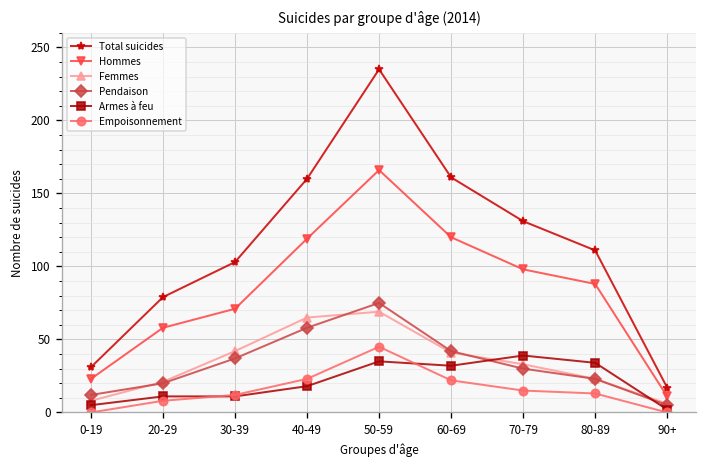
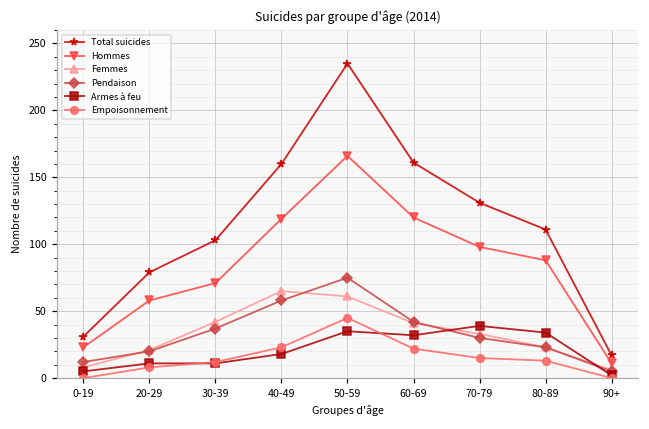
Femmes, 50-59: 69 -> 61
